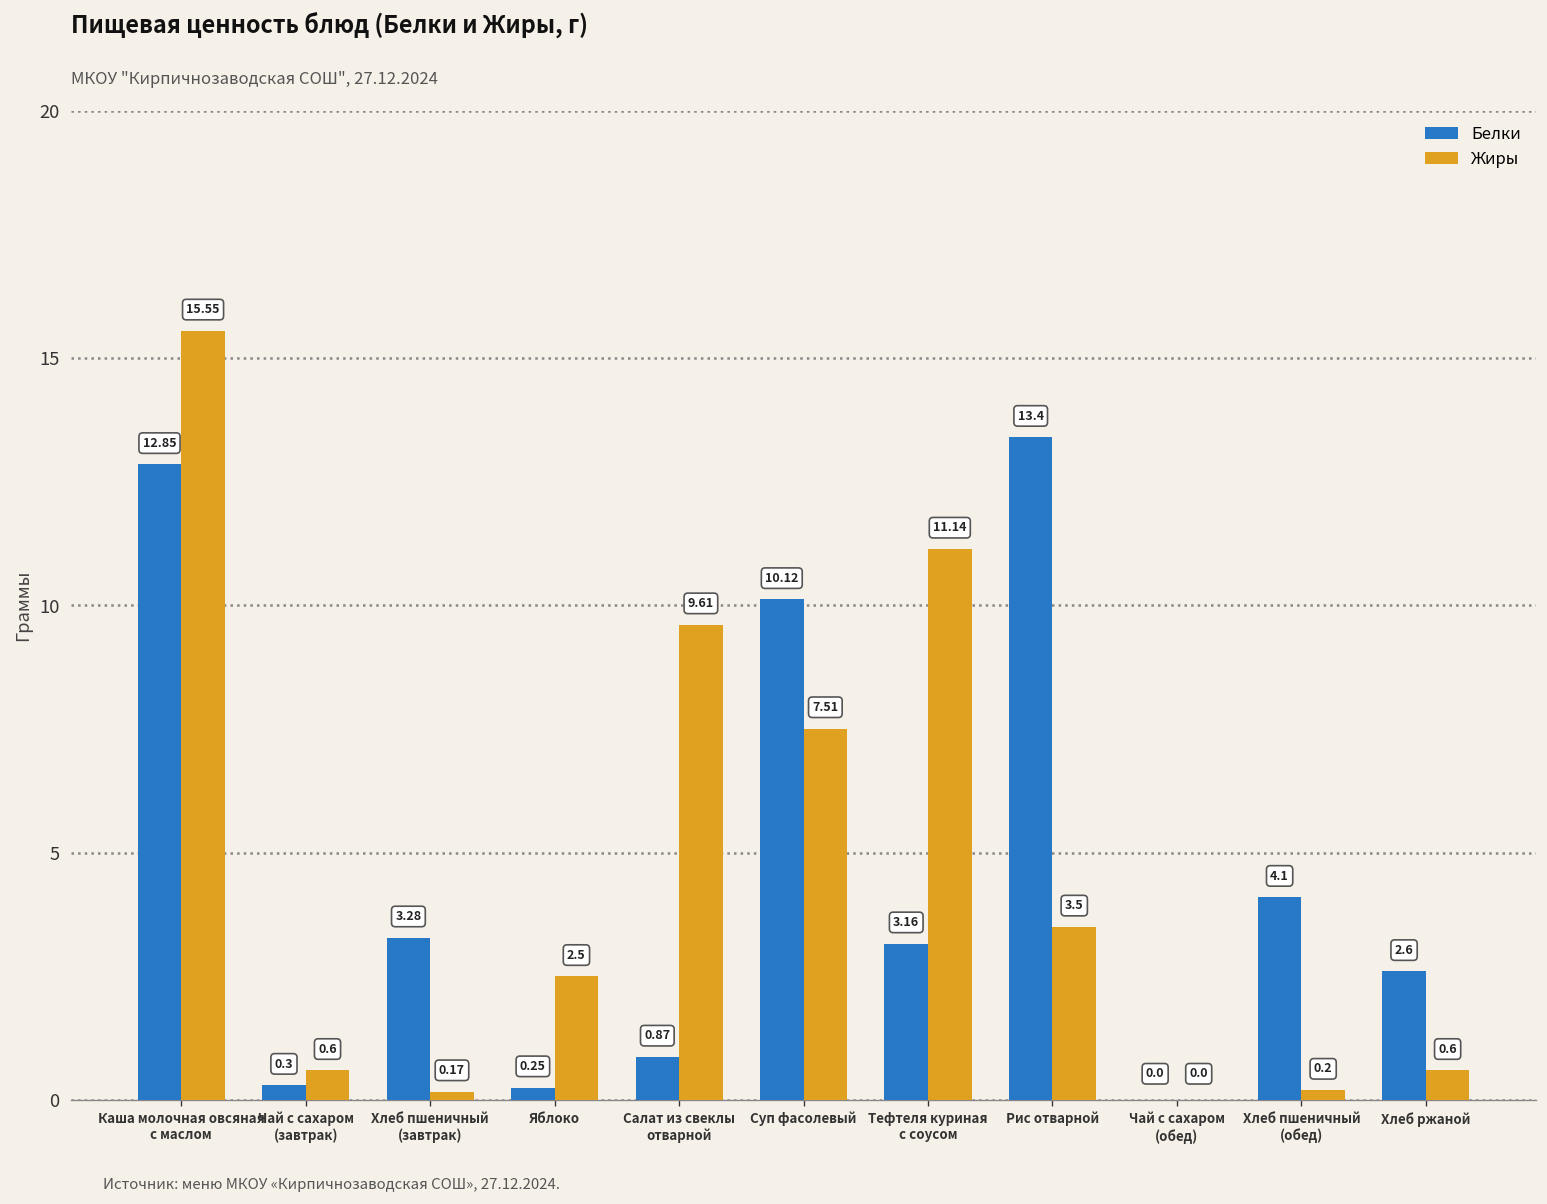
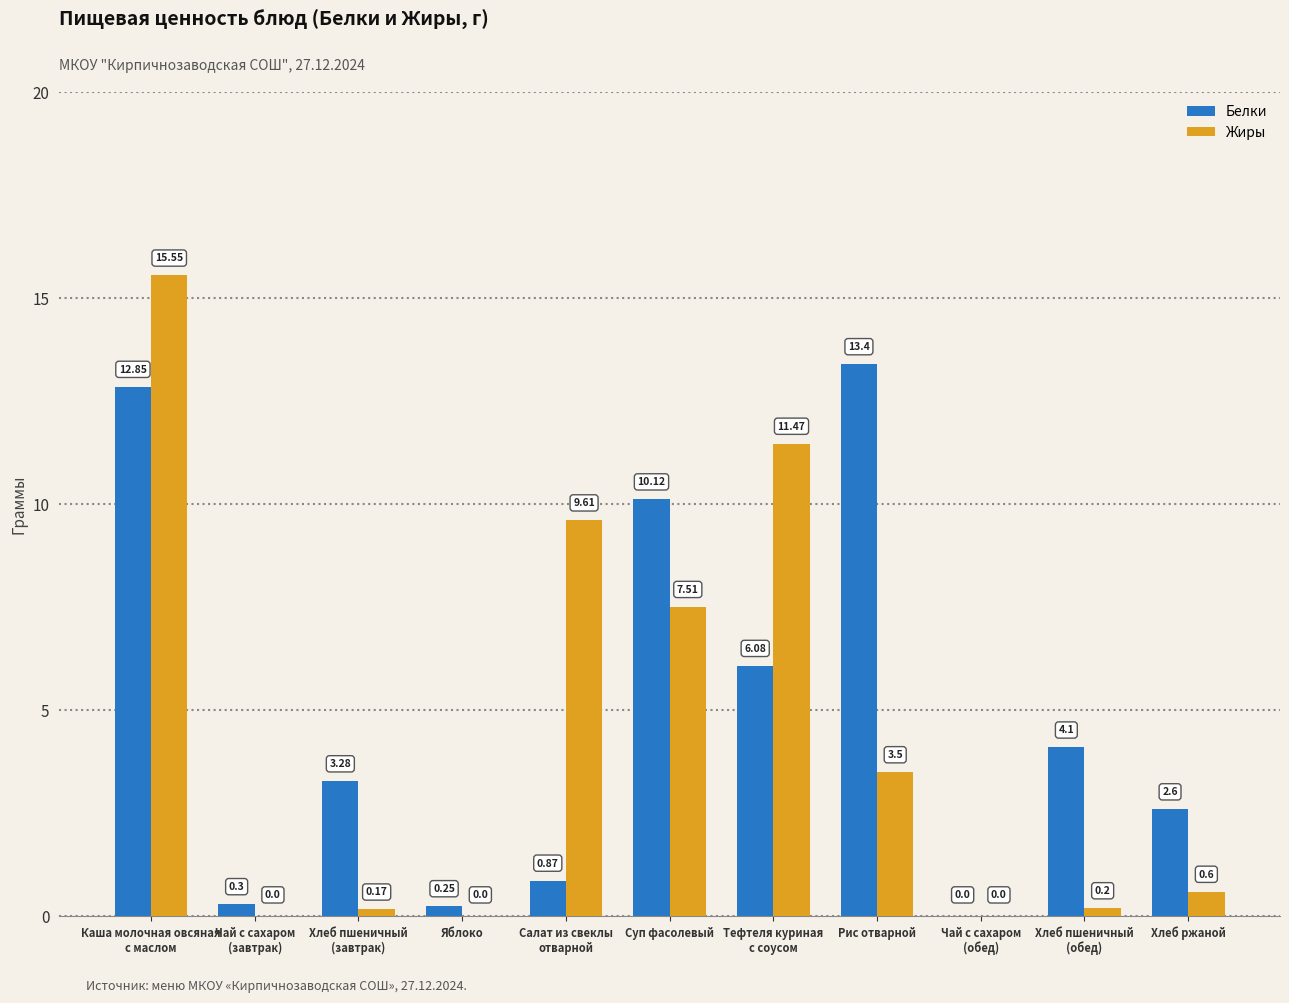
Жиры, Чай с сахаром (завтрак): 0.6 -> 0.0
Жиры, Яблоко: 2.5 -> 0.0
Белки, Тефтеля куриная с соусом: 3.16 -> 6.08
Жиры, Тефтеля куриная с соусом: 11.14 -> 11.47
